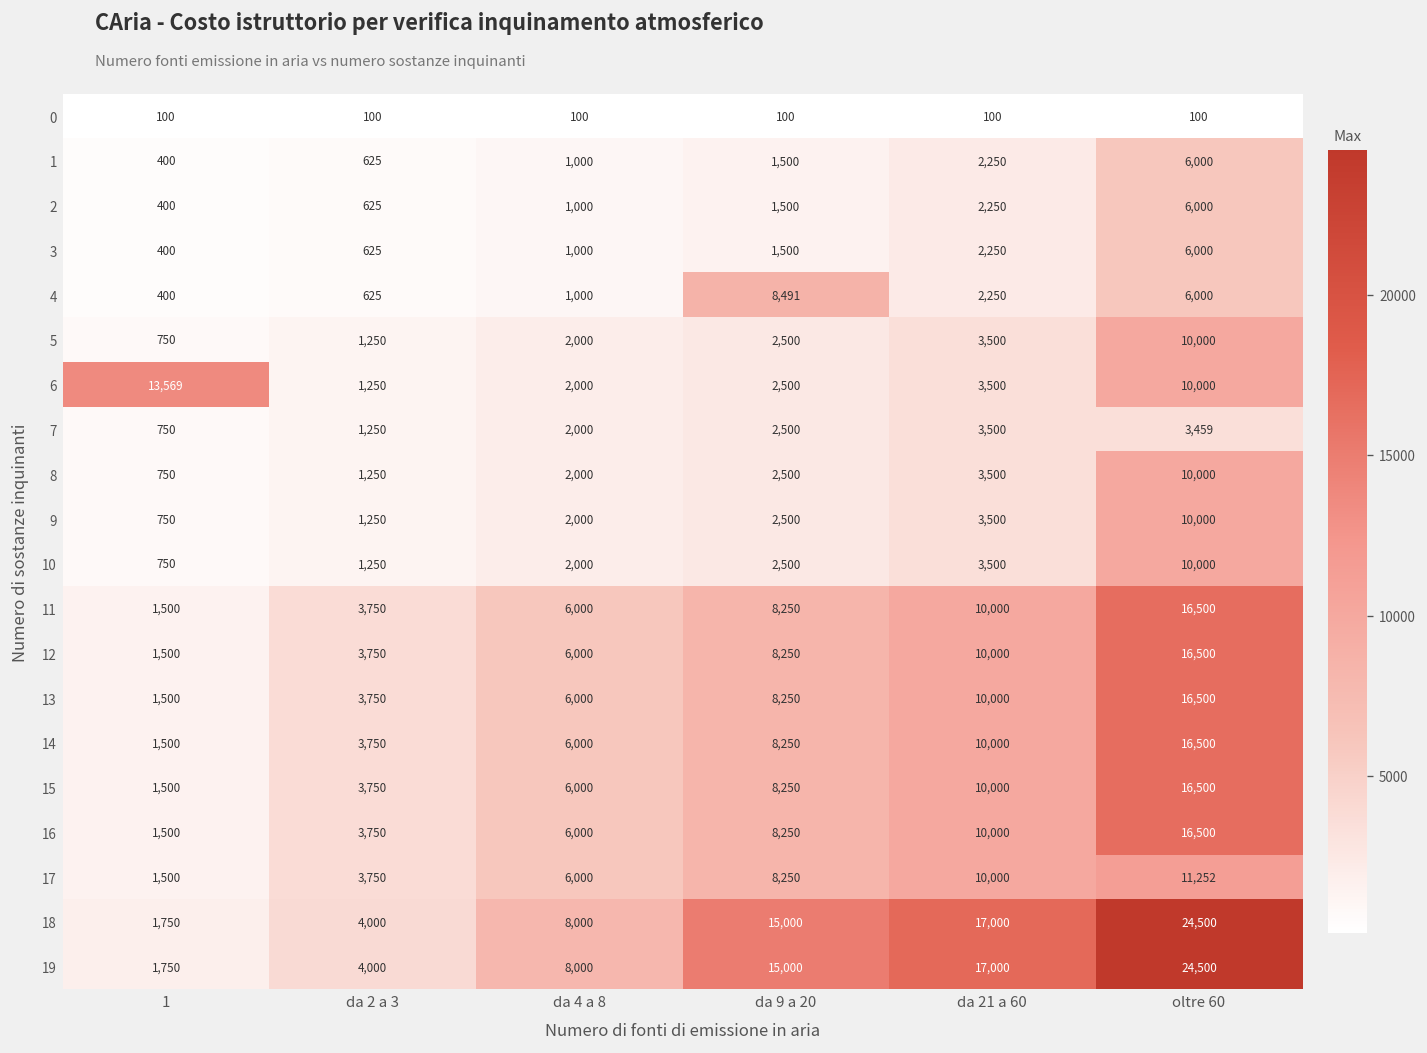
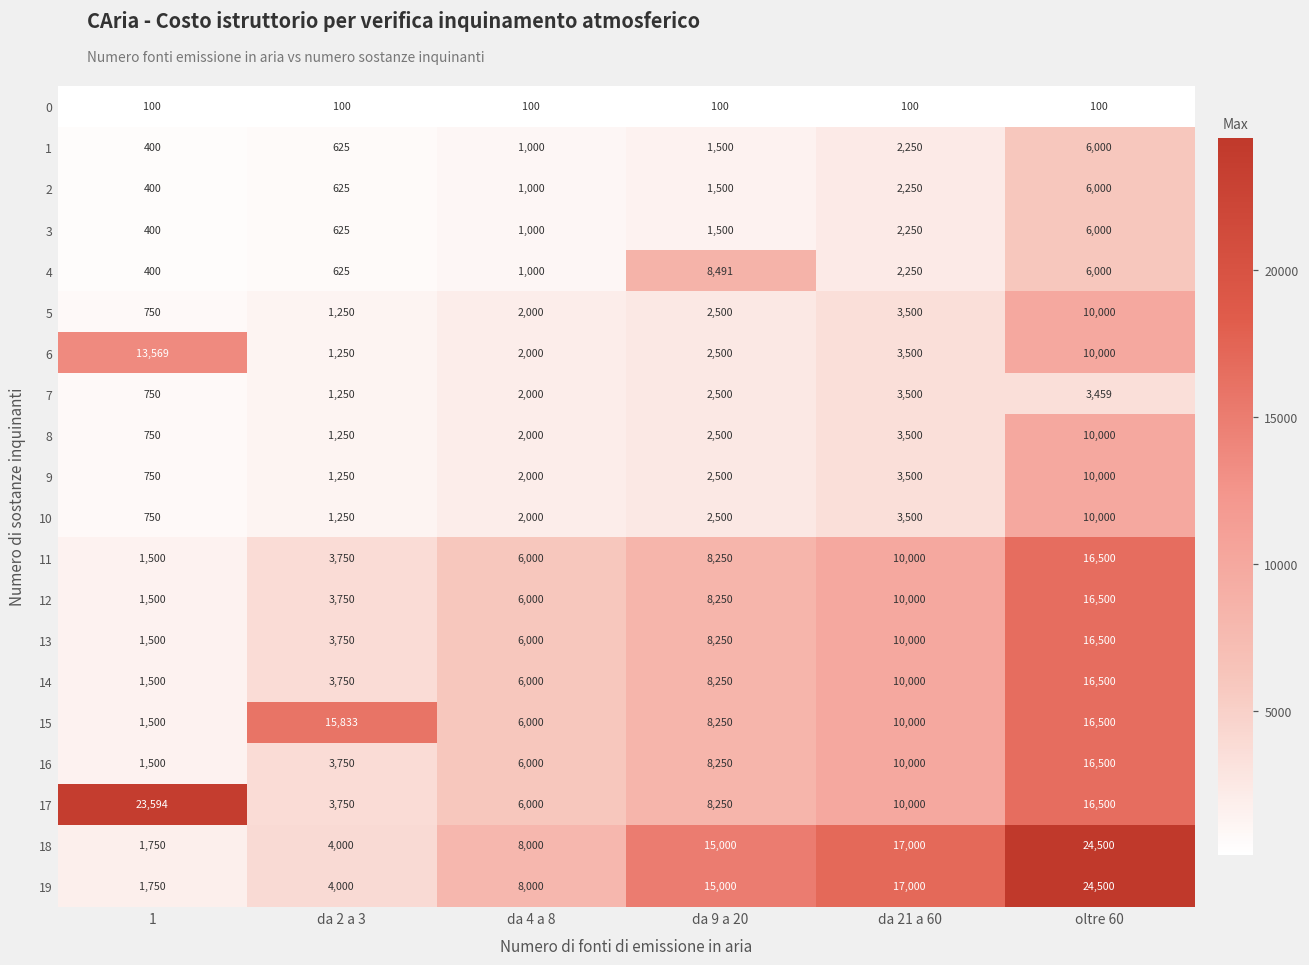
15, da 2 a 3: 3,750 -> 15,833
17, 1: 1,500 -> 23,594
17, oltre 60: 11,252 -> 16,500
